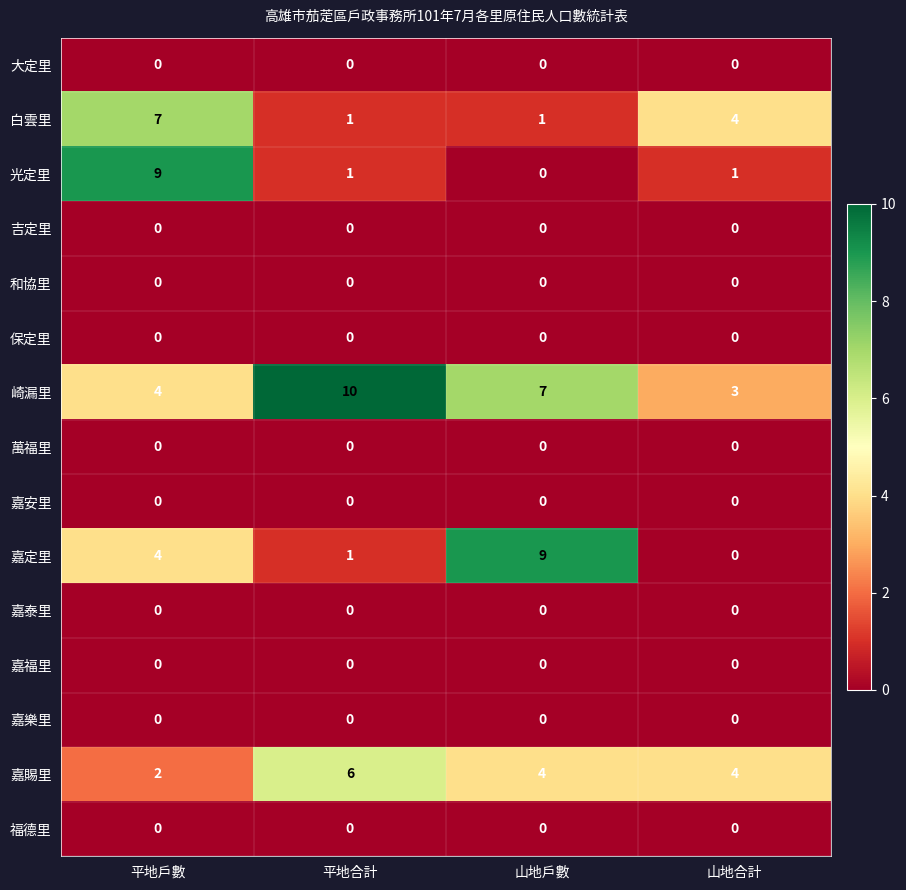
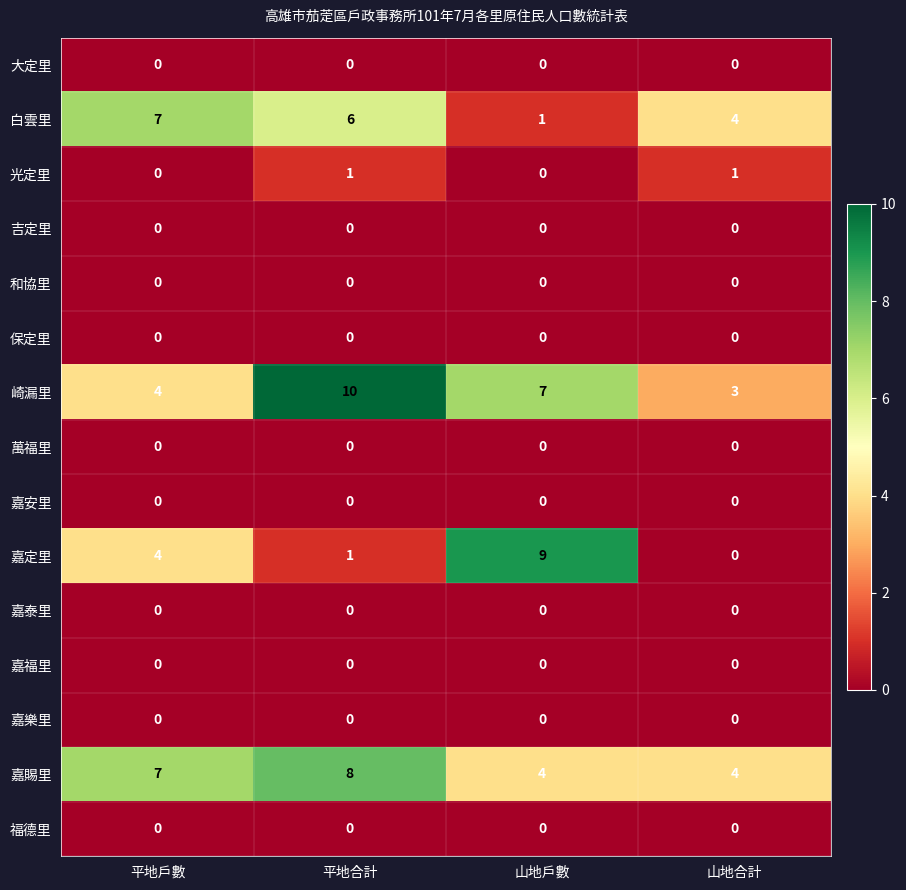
白雲里, 平地合計: 1 -> 6
光定里, 平地戶數: 9 -> 0
嘉賜里, 平地戶數: 2 -> 7
嘉賜里, 平地合計: 6 -> 8
